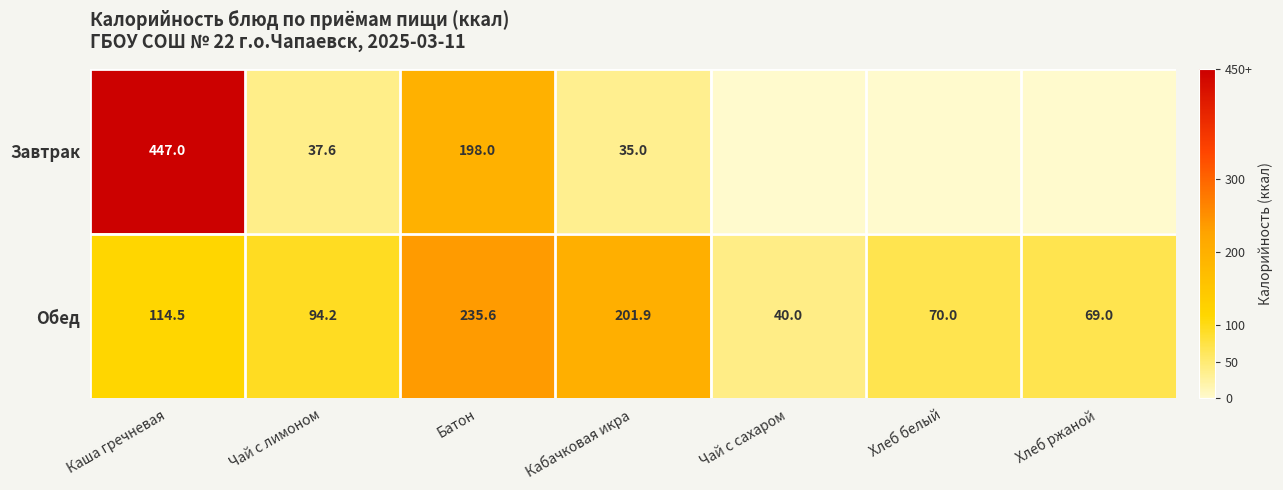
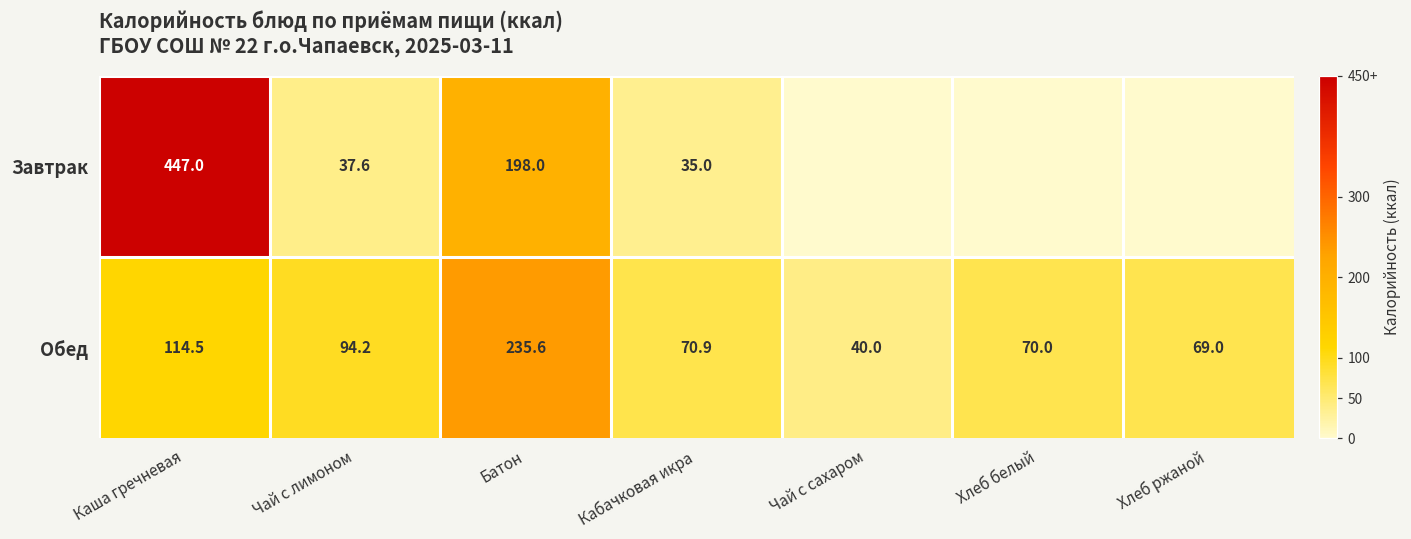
Обед, Кабачковая икра: 201.9 -> 70.9
